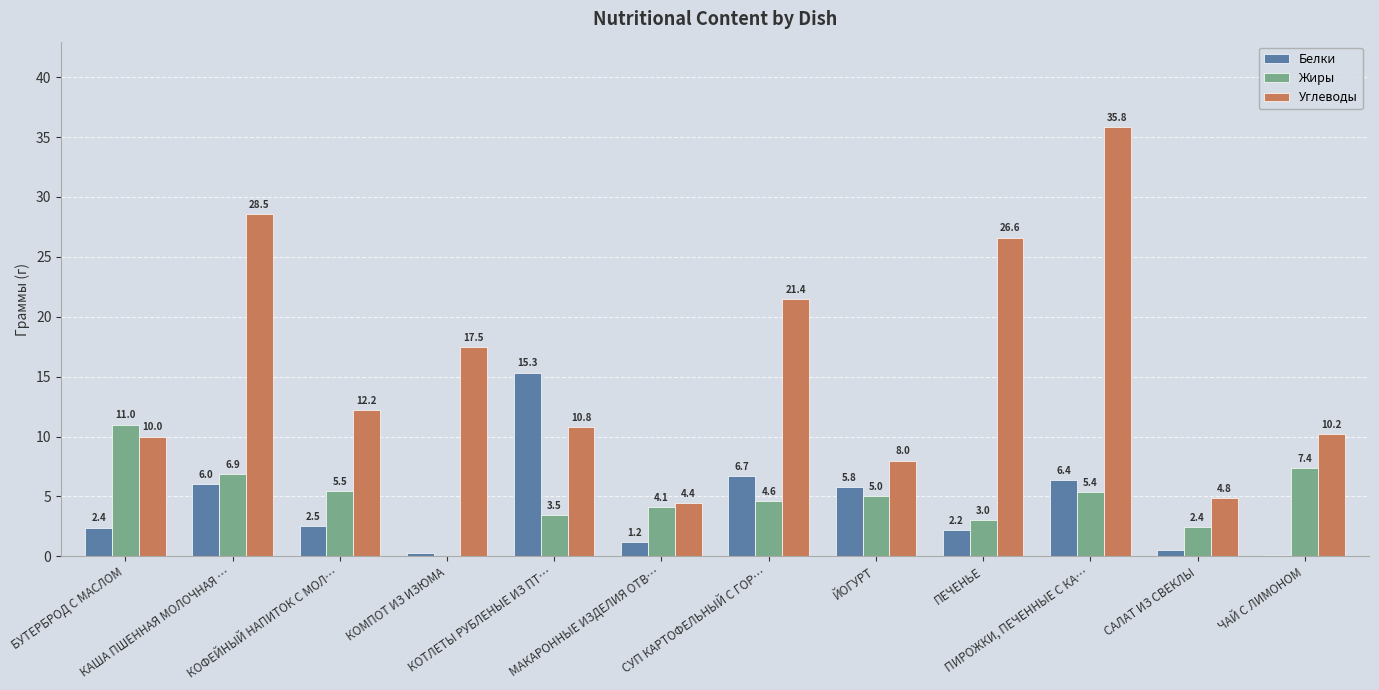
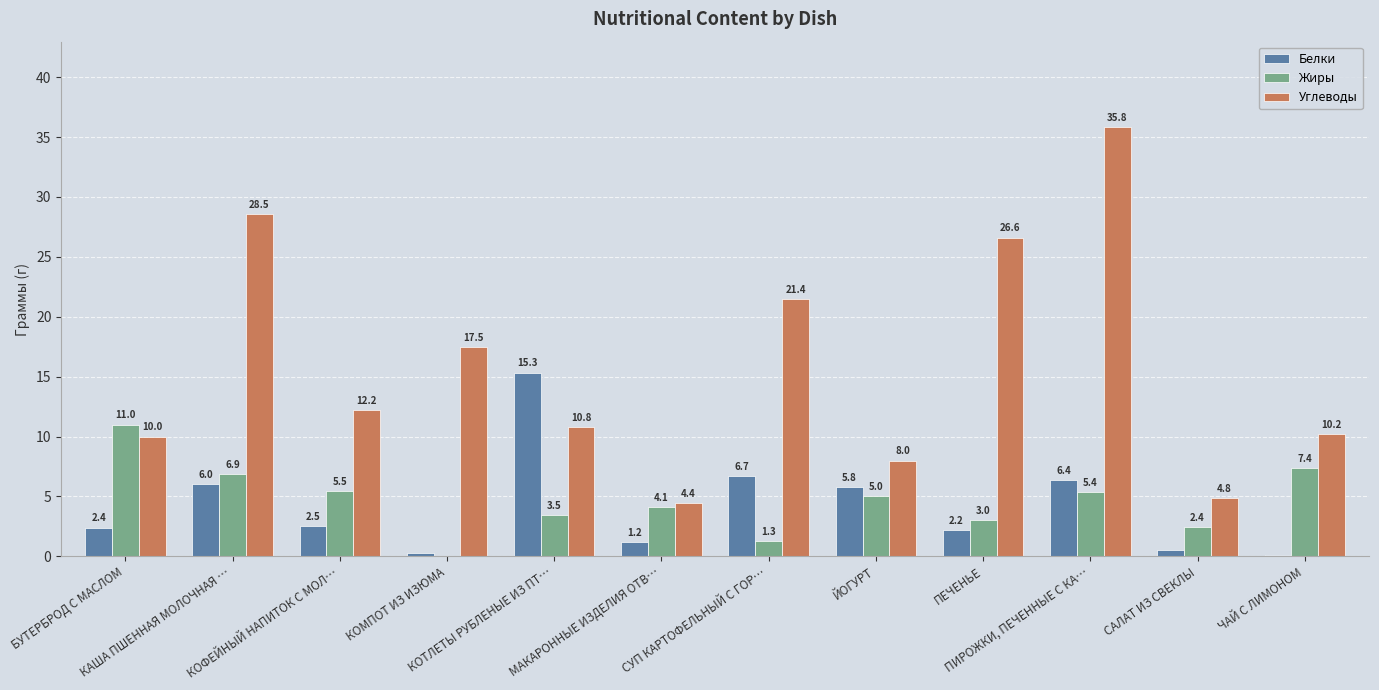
Жиры, СУП КАРТОФЕЛЬНЫЙ С ГОР…: 4.6 -> 1.3
